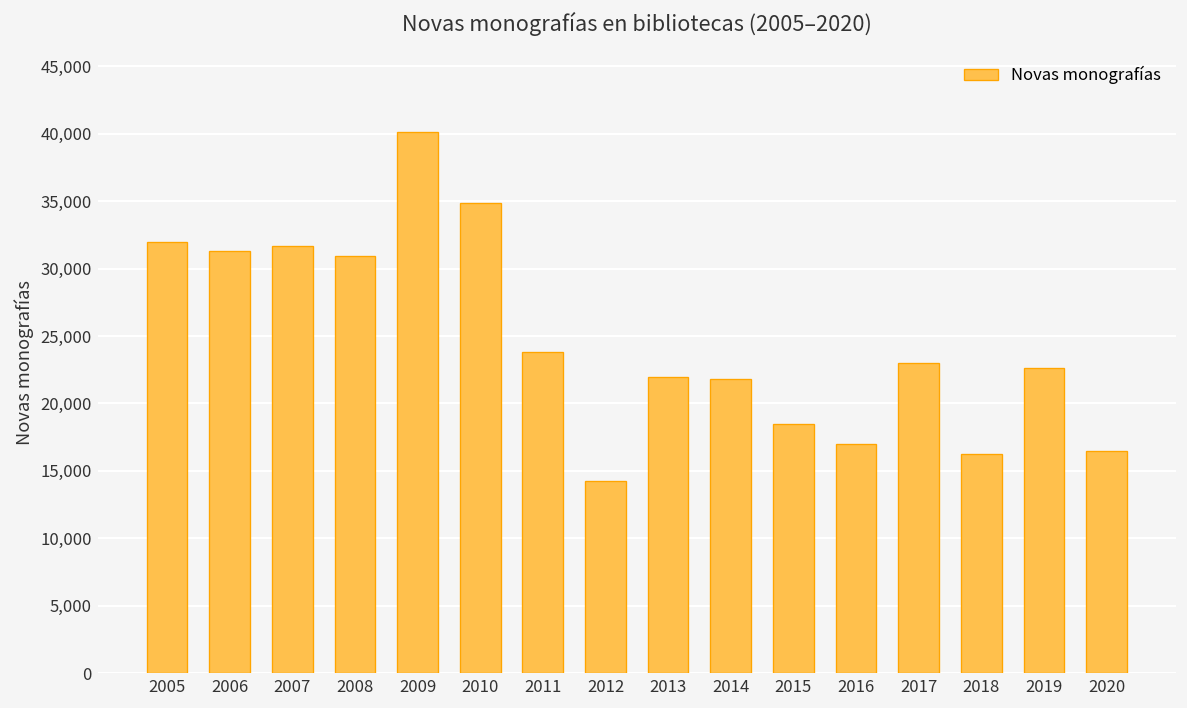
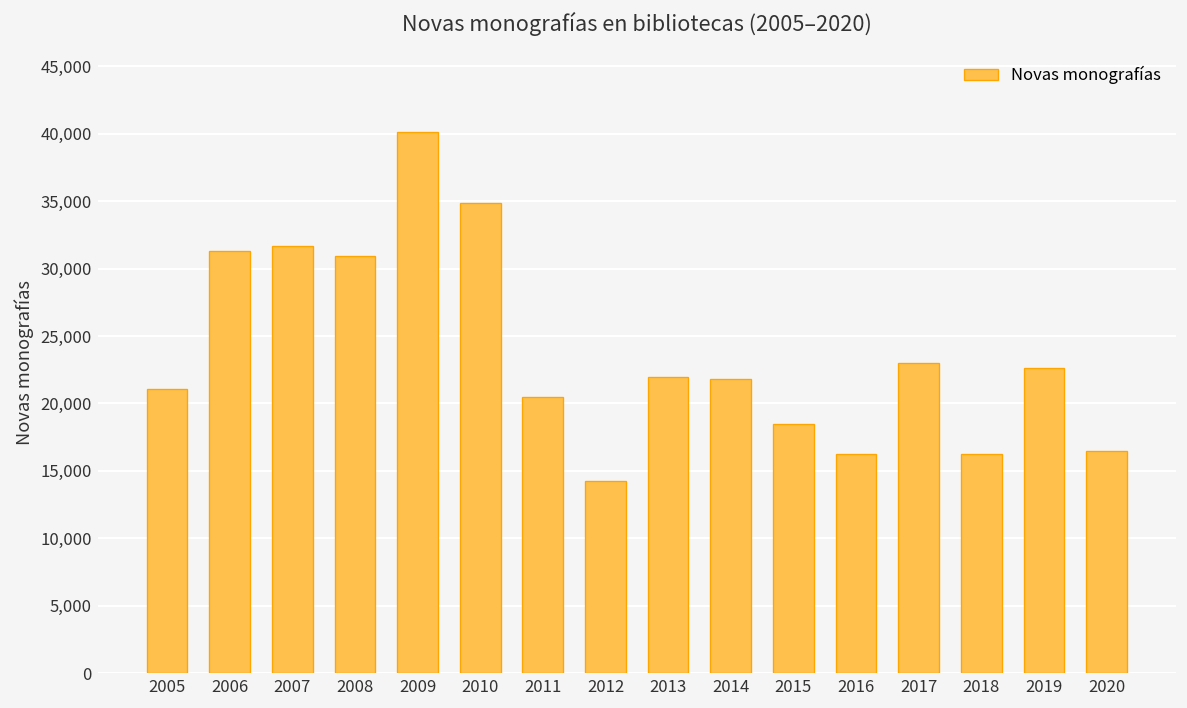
2005: 32,000 -> 21,000
2011: 23,800 -> 20,500
2016: 17,000 -> 16,200
